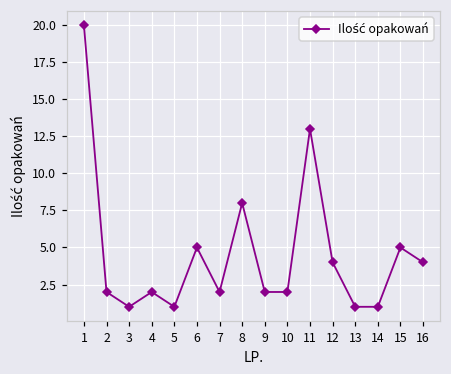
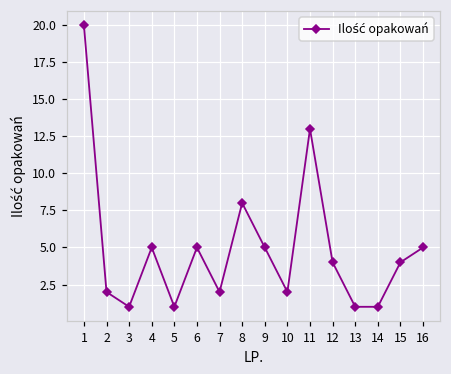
4: 2 -> 5
9: 2 -> 5
15: 5 -> 4
16: 4 -> 5
